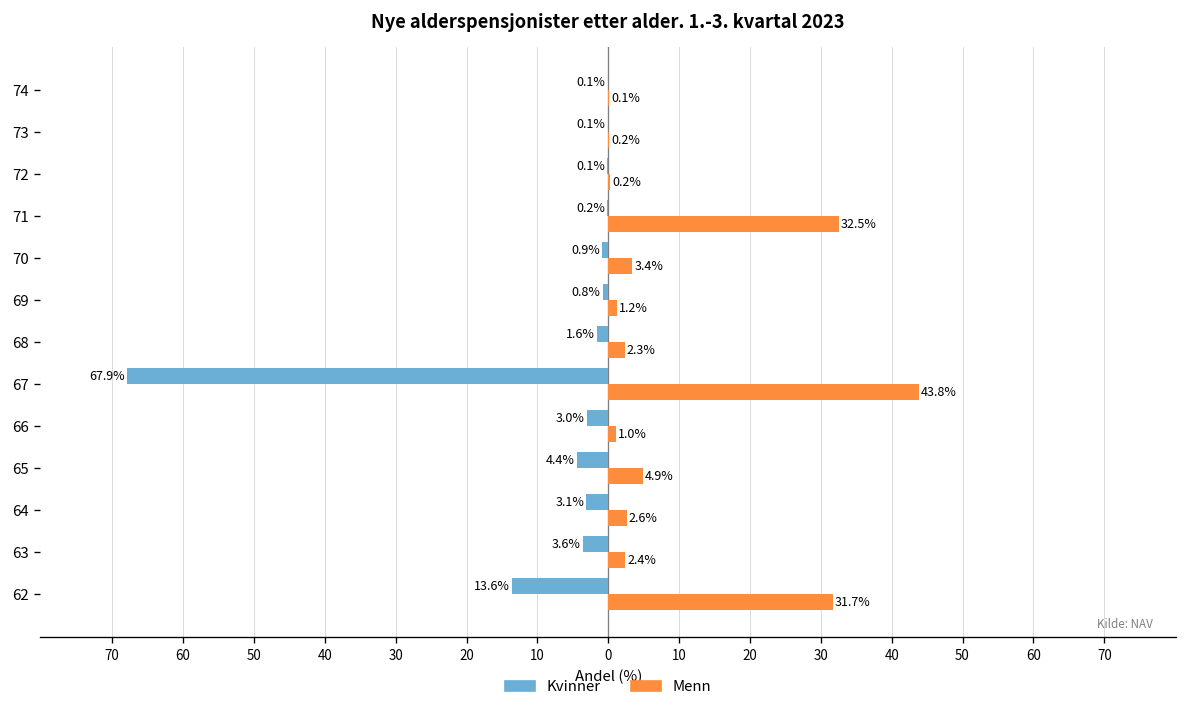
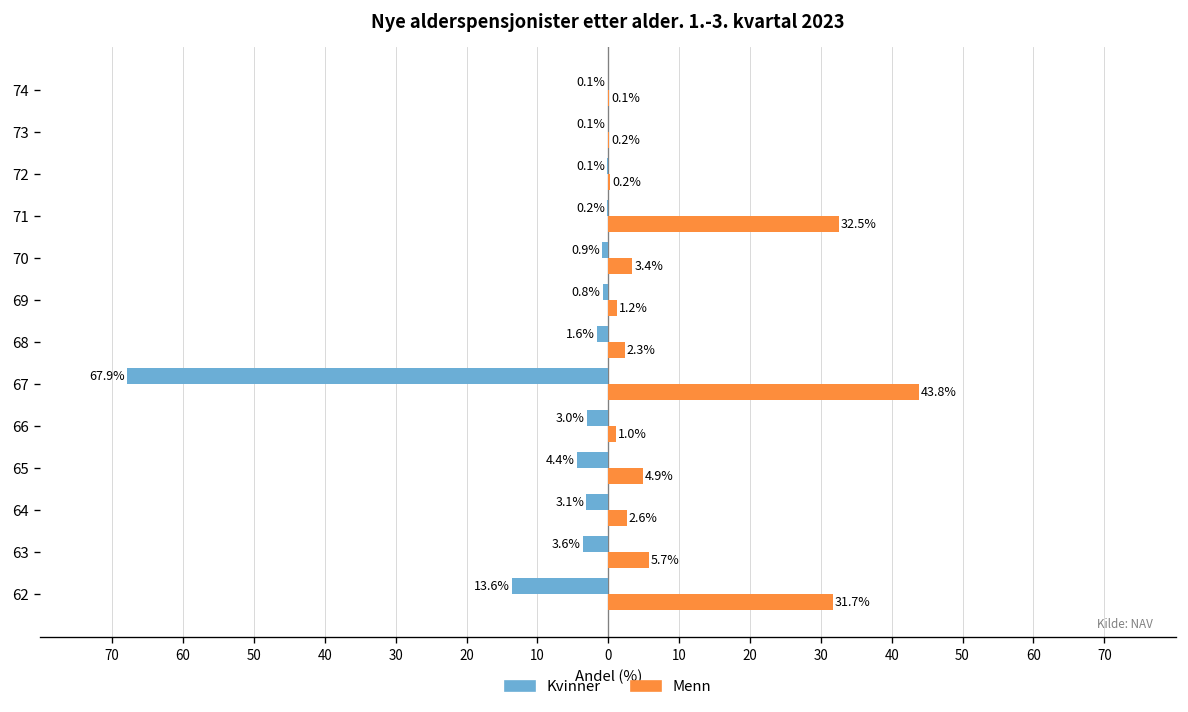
Menn, 63: 2.4% -> 5.7%
